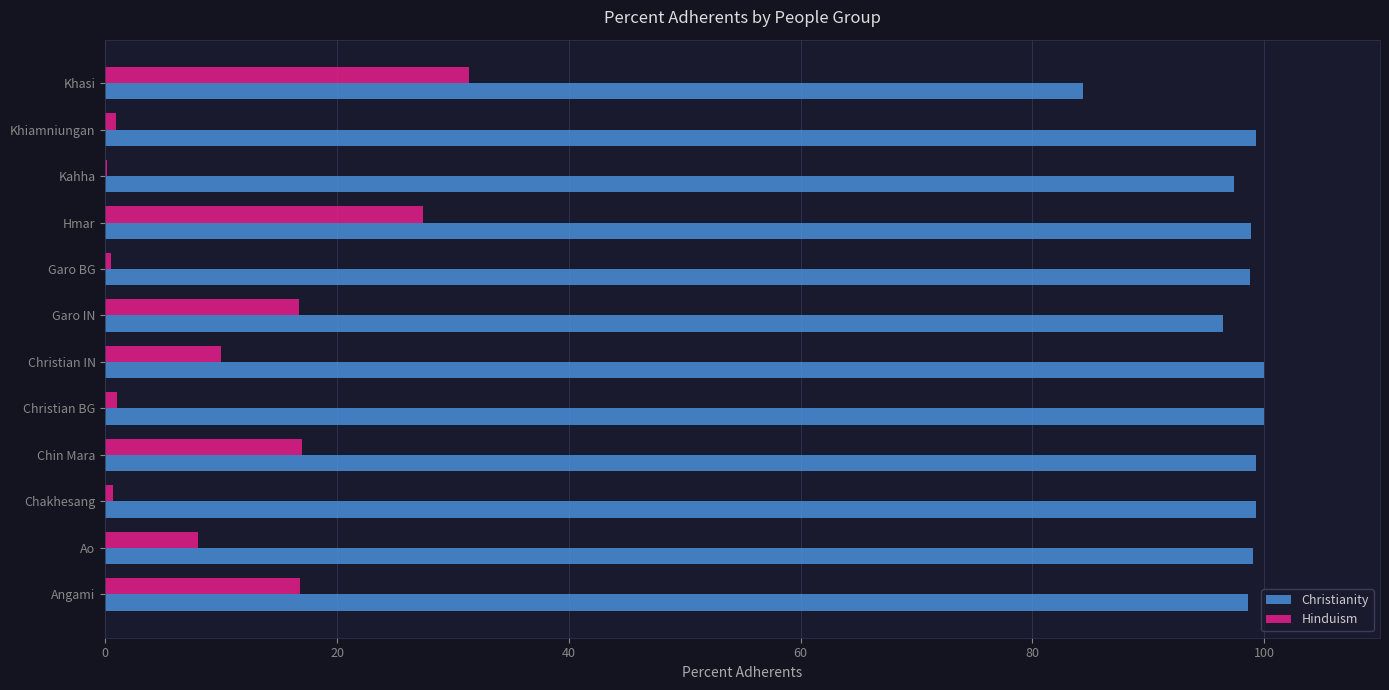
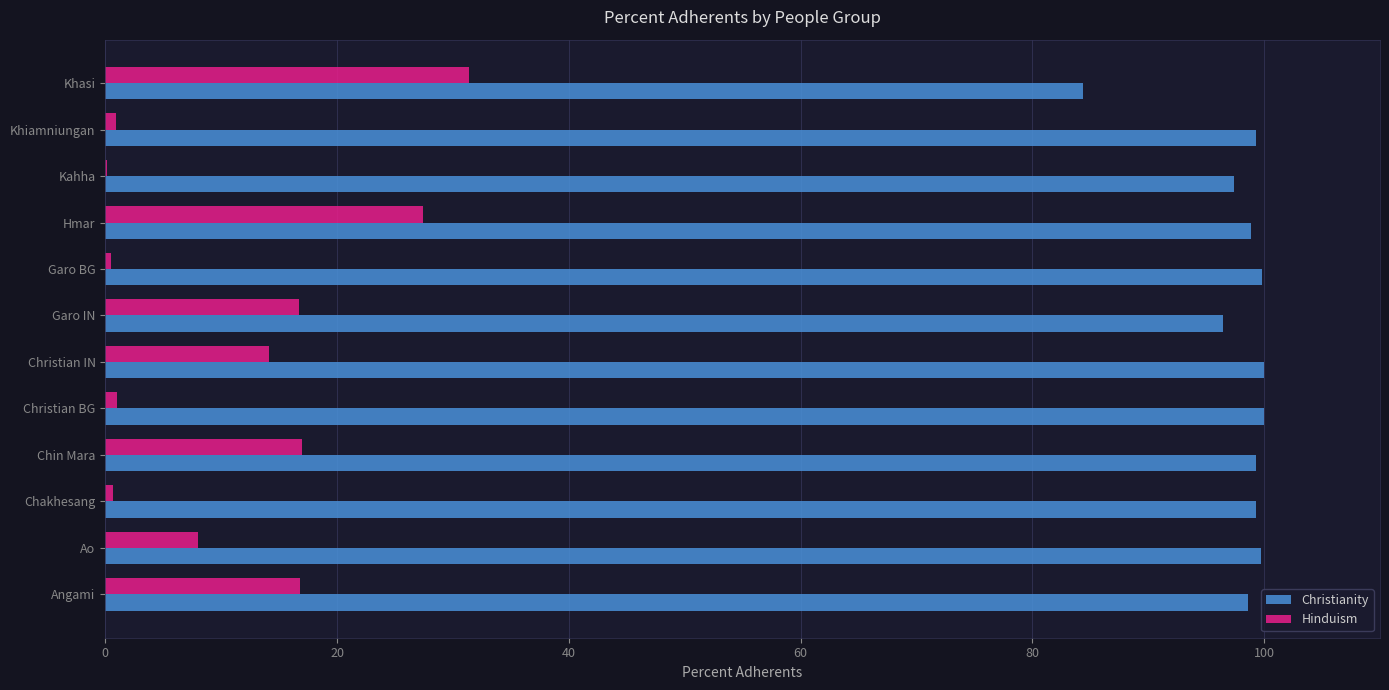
Christianity, Garo BG: 98.8 -> 99.8
Hinduism, Christian IN: 9.9 -> 14.1
Christianity, Ao: 99.1 -> 99.8
